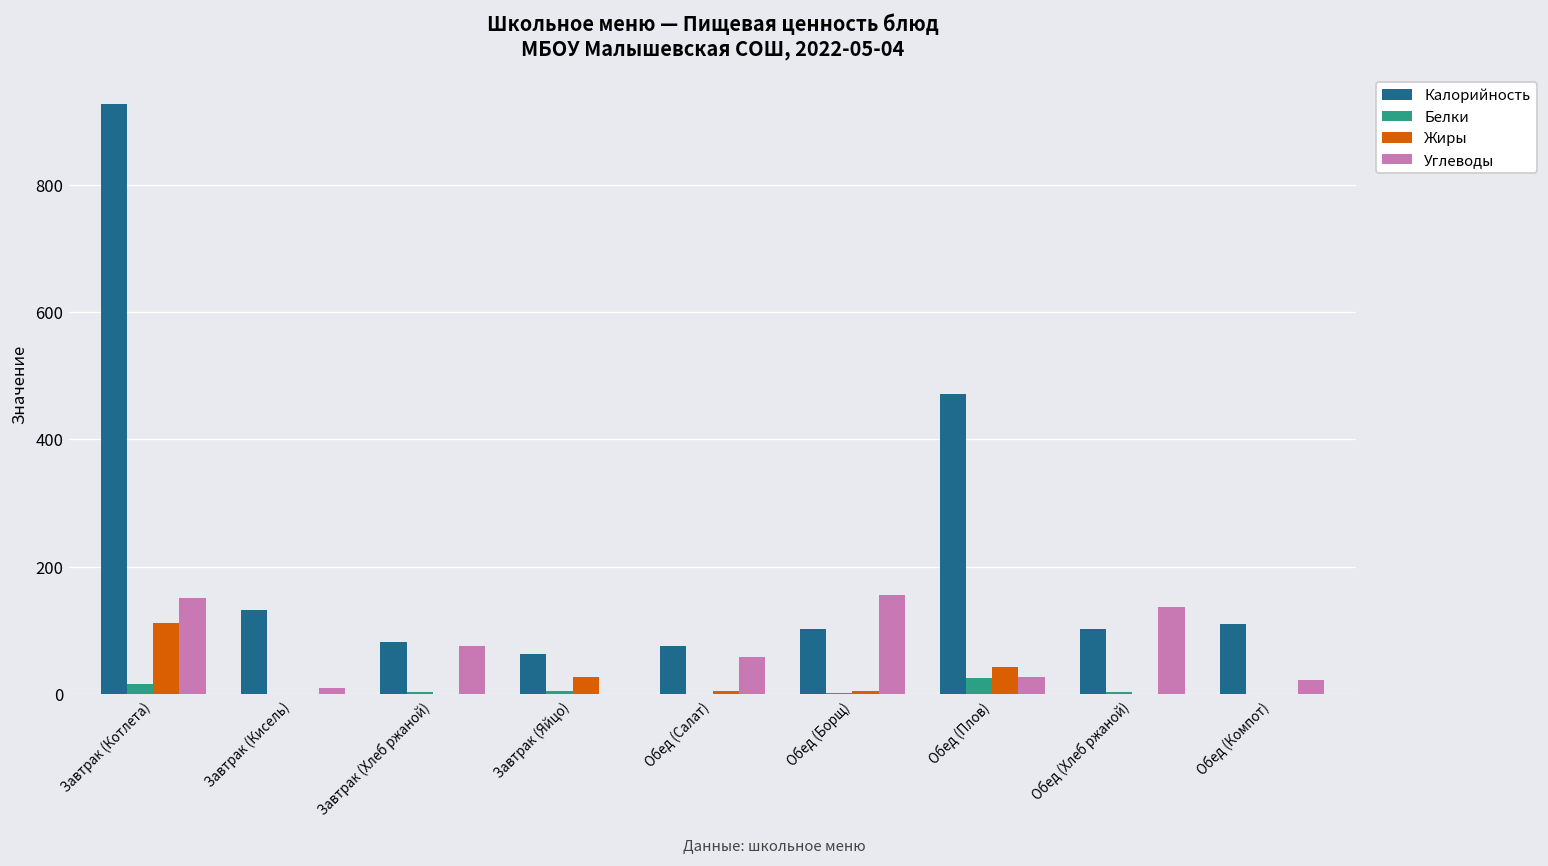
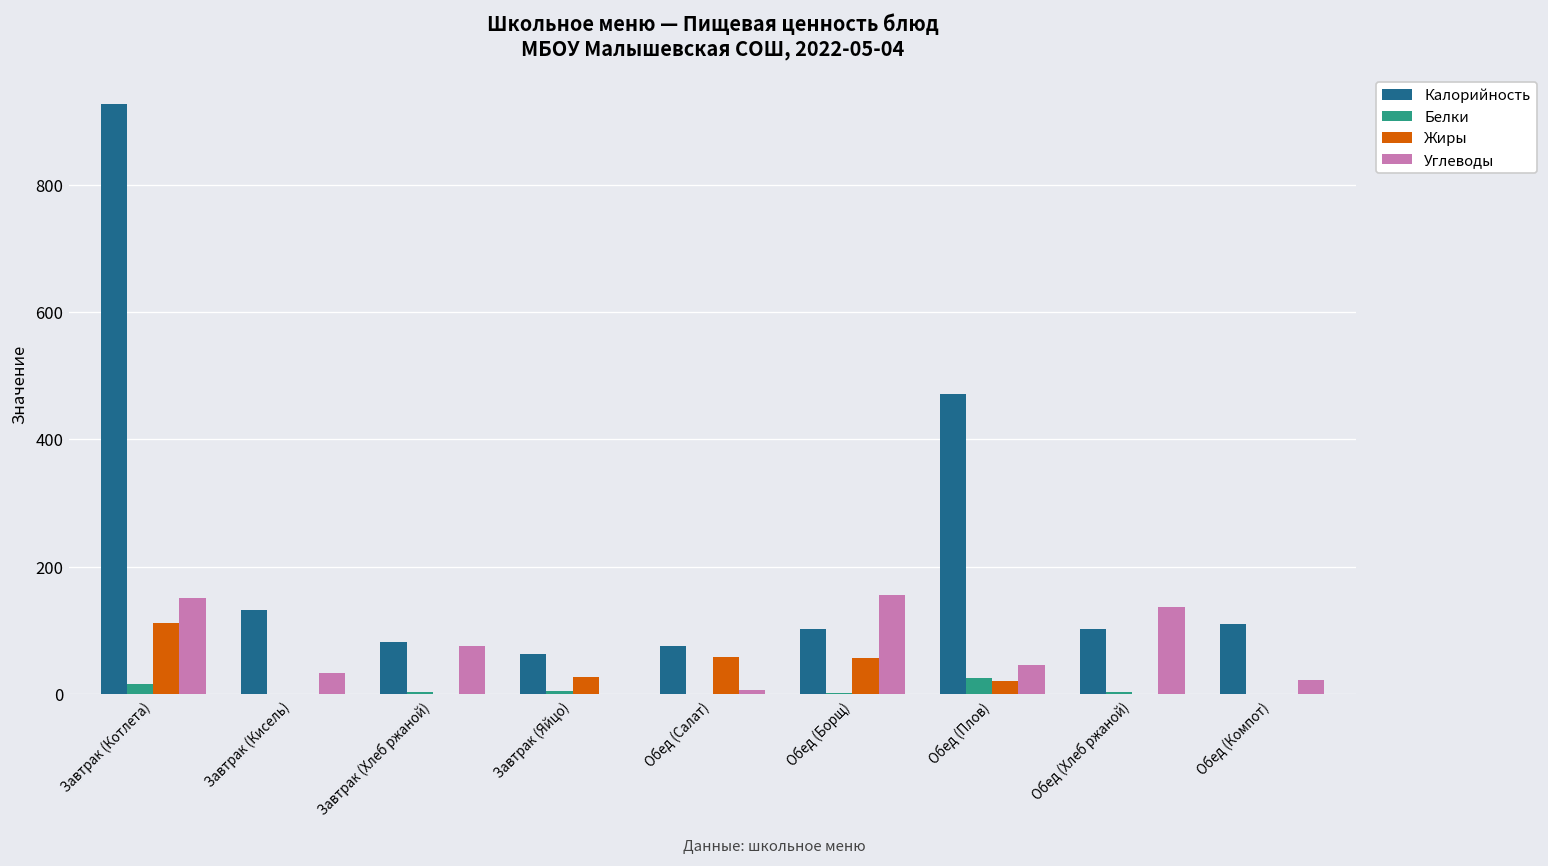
Углеводы, Завтрак (Кисель): 10 -> 30
Жиры, Обед (Салат): 0 -> 60
Углеводы, Обед (Салат): 60 -> 10
Жиры, Обед (Борщ): 10 -> 60
Жиры, Обед (Плов): 40 -> 20
Углеводы, Обед (Плов): 30 -> 50
